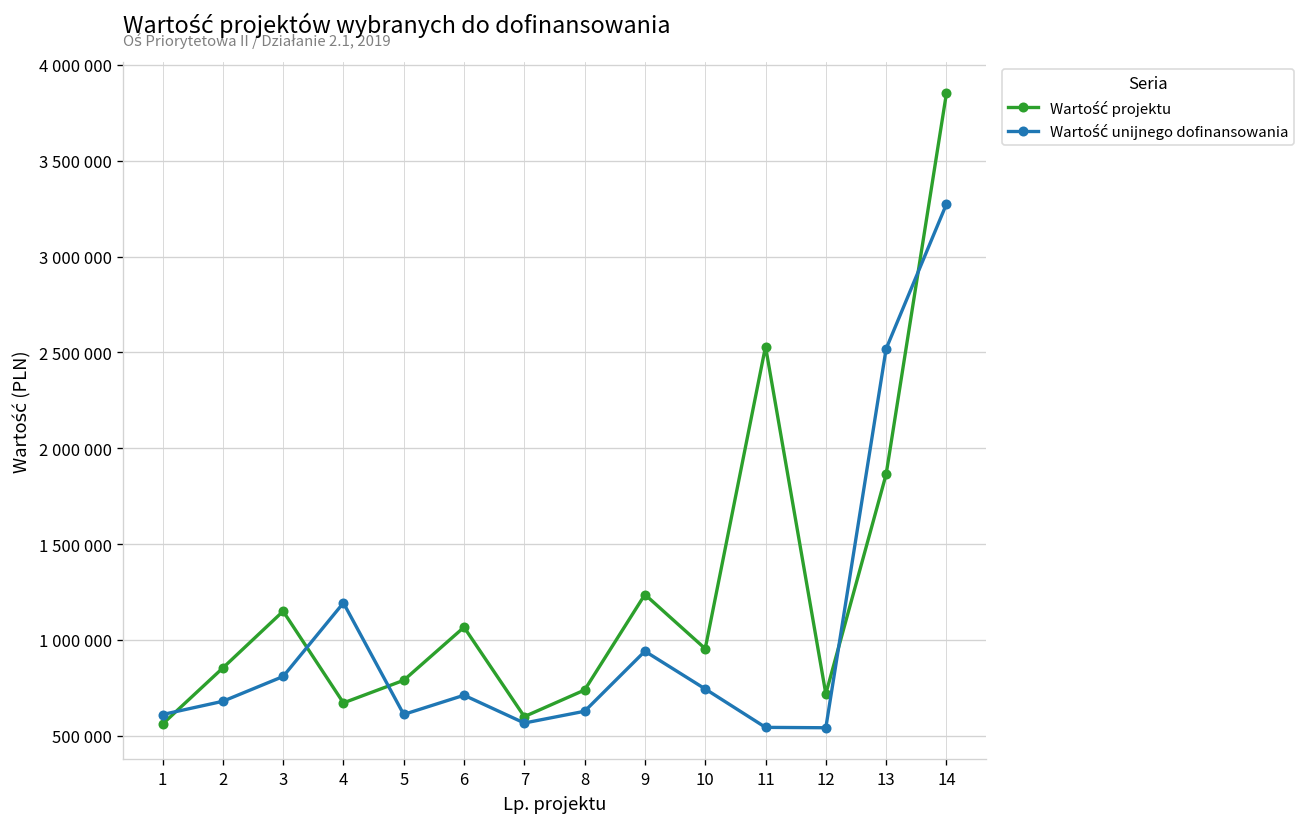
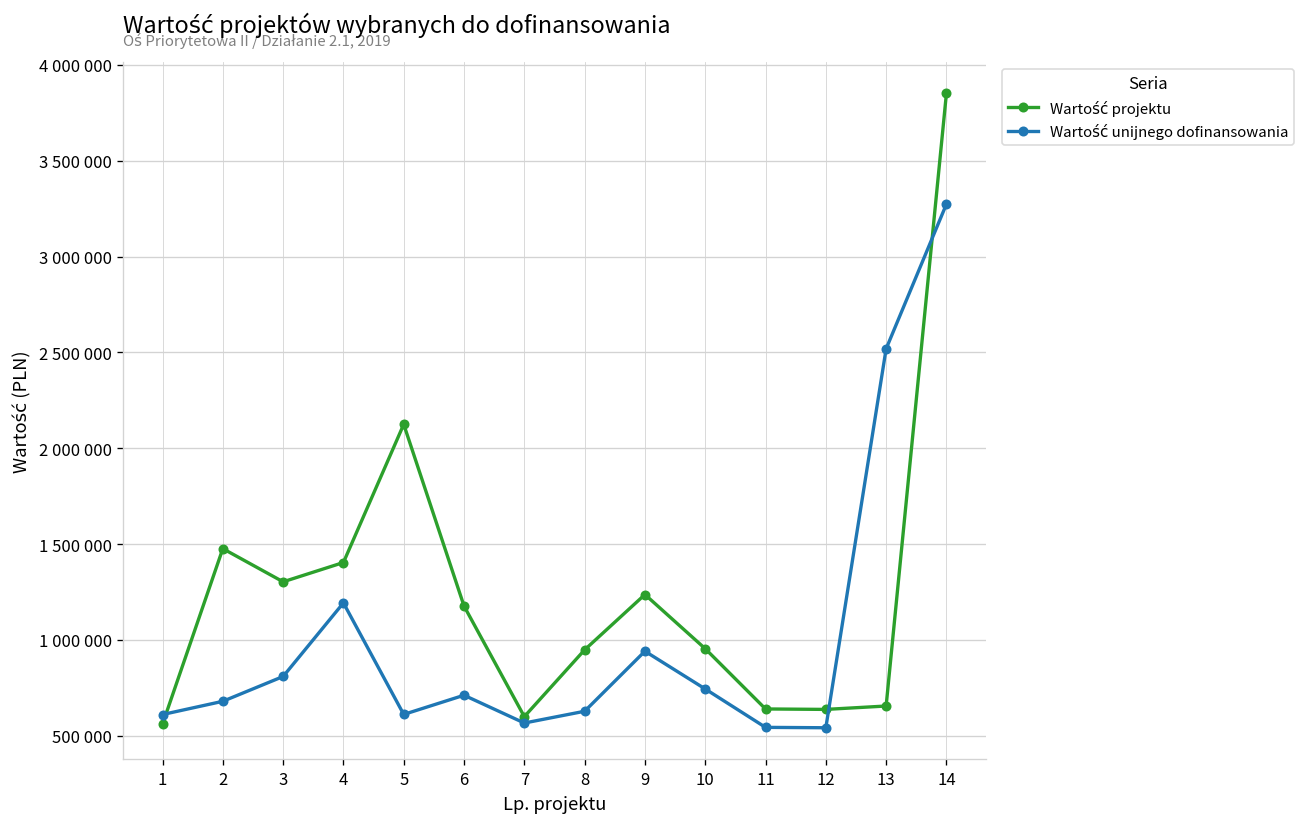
Wartość projektu, 2: 850000 -> 1480000
Wartość projektu, 3: 1150000 -> 1300000
Wartość projektu, 4: 670000 -> 1400000
Wartość projektu, 5: 790000 -> 2130000
Wartość projektu, 6: 1070000 -> 1180000
Wartość projektu, 8: 740000 -> 950000
Wartość projektu, 11: 2530000 -> 640000
Wartość projektu, 12: 720000 -> 640000
Wartość projektu, 13: 1860000 -> 660000
